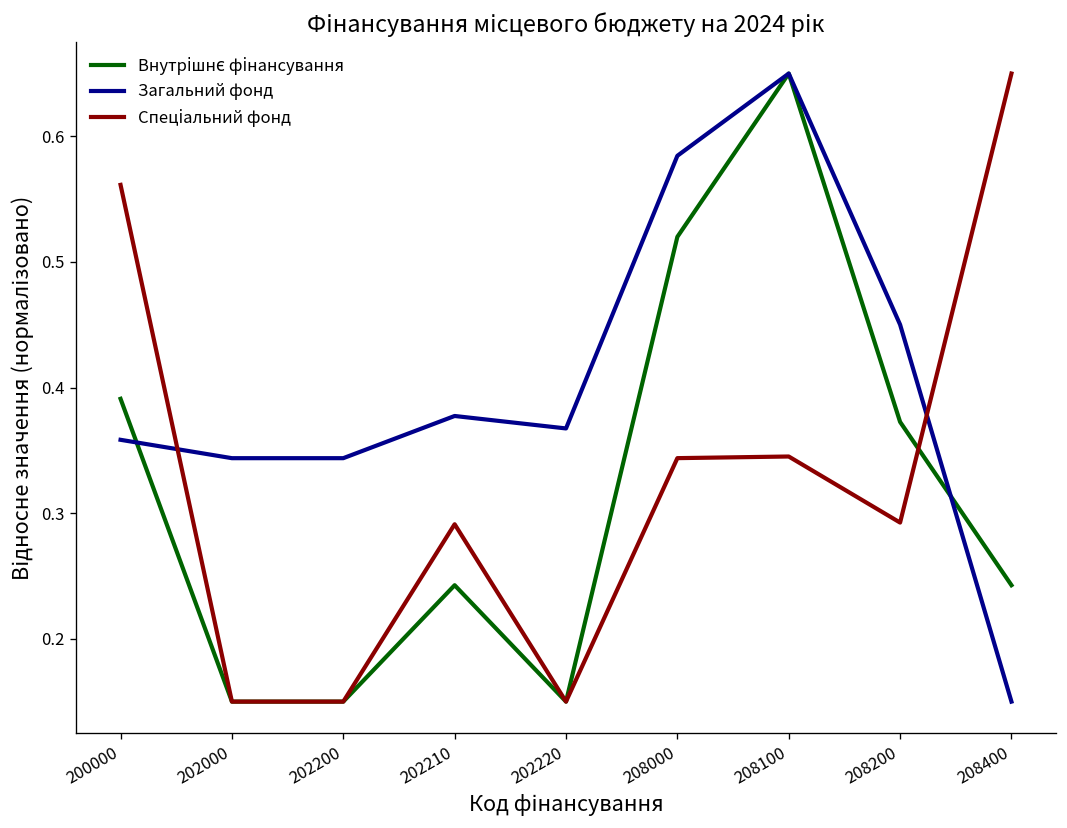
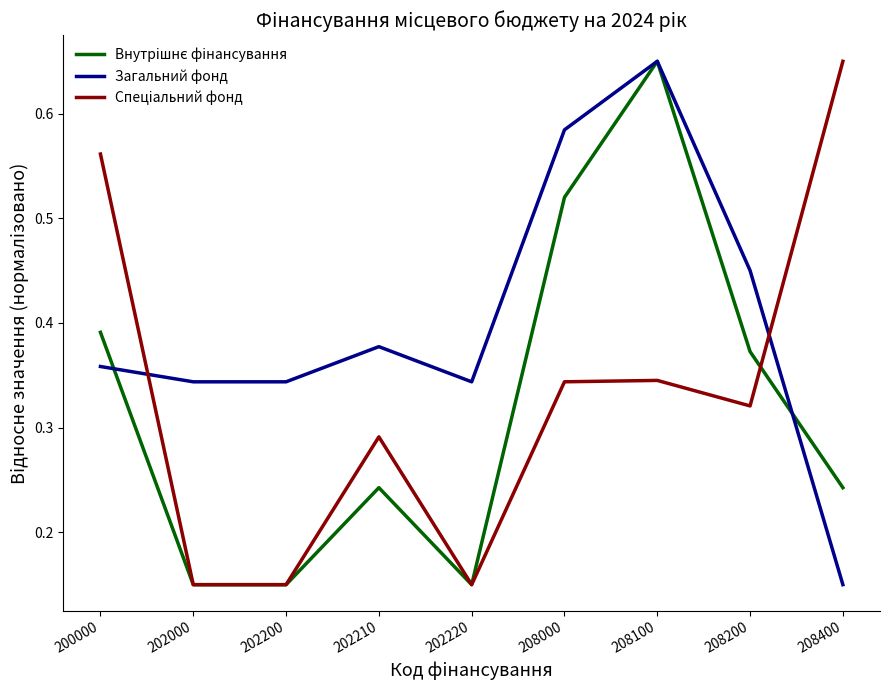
Загальний фонд, 202220: 0.367 -> 0.344
Спеціальний фонд, 208200: 0.293 -> 0.321
